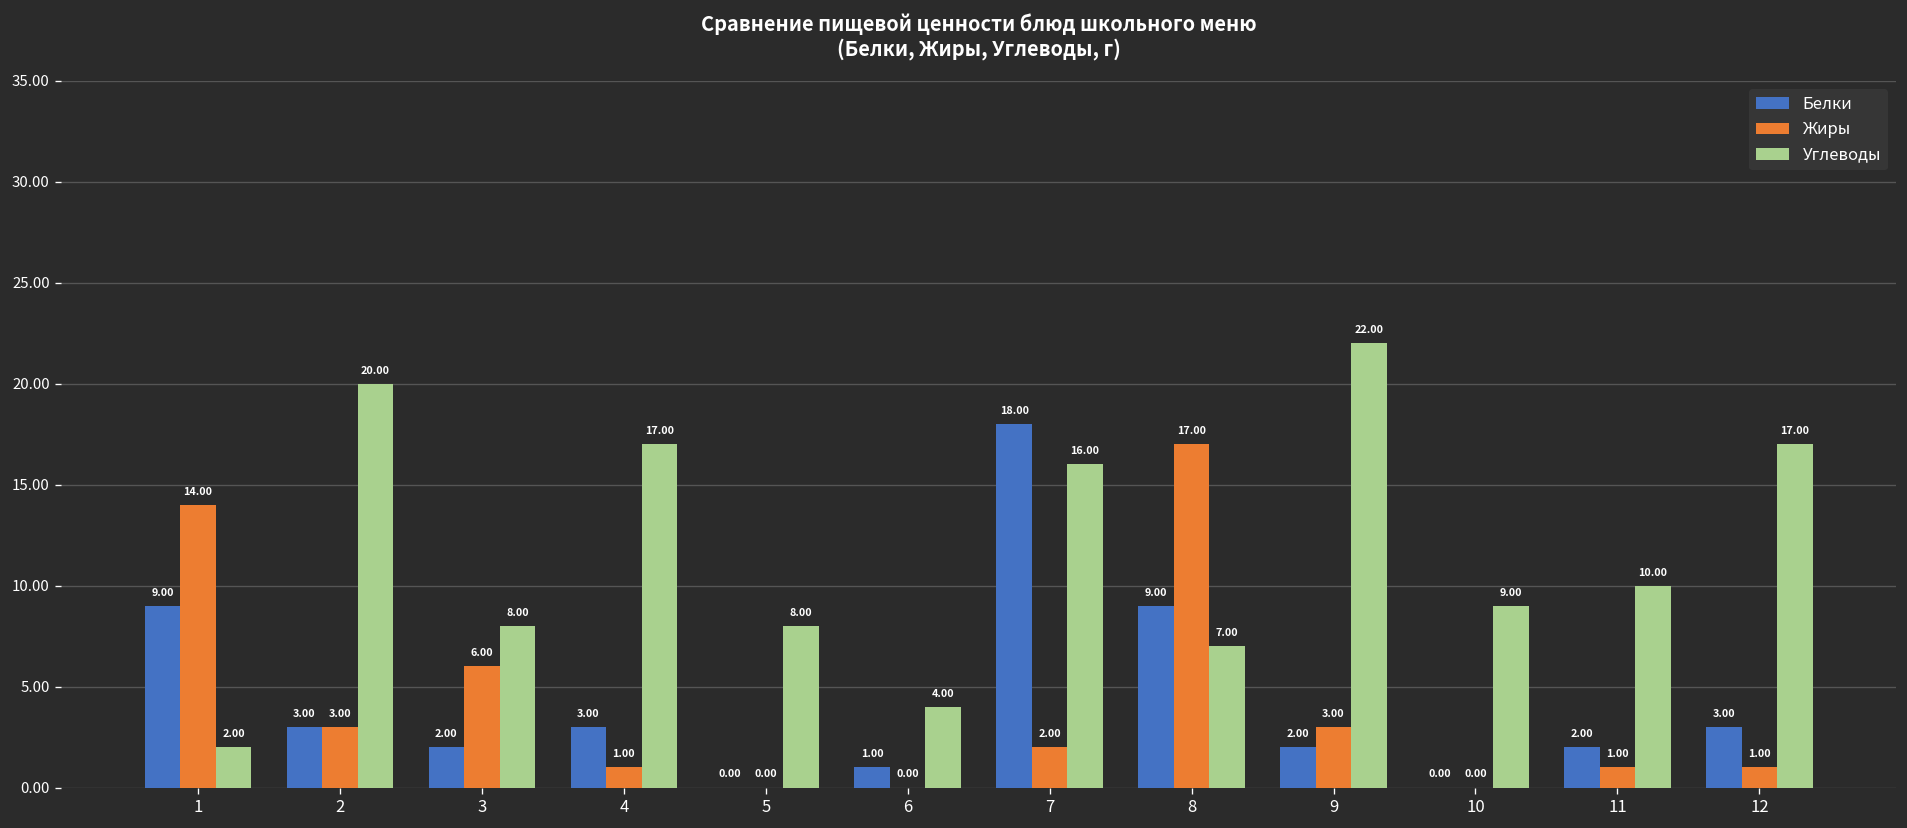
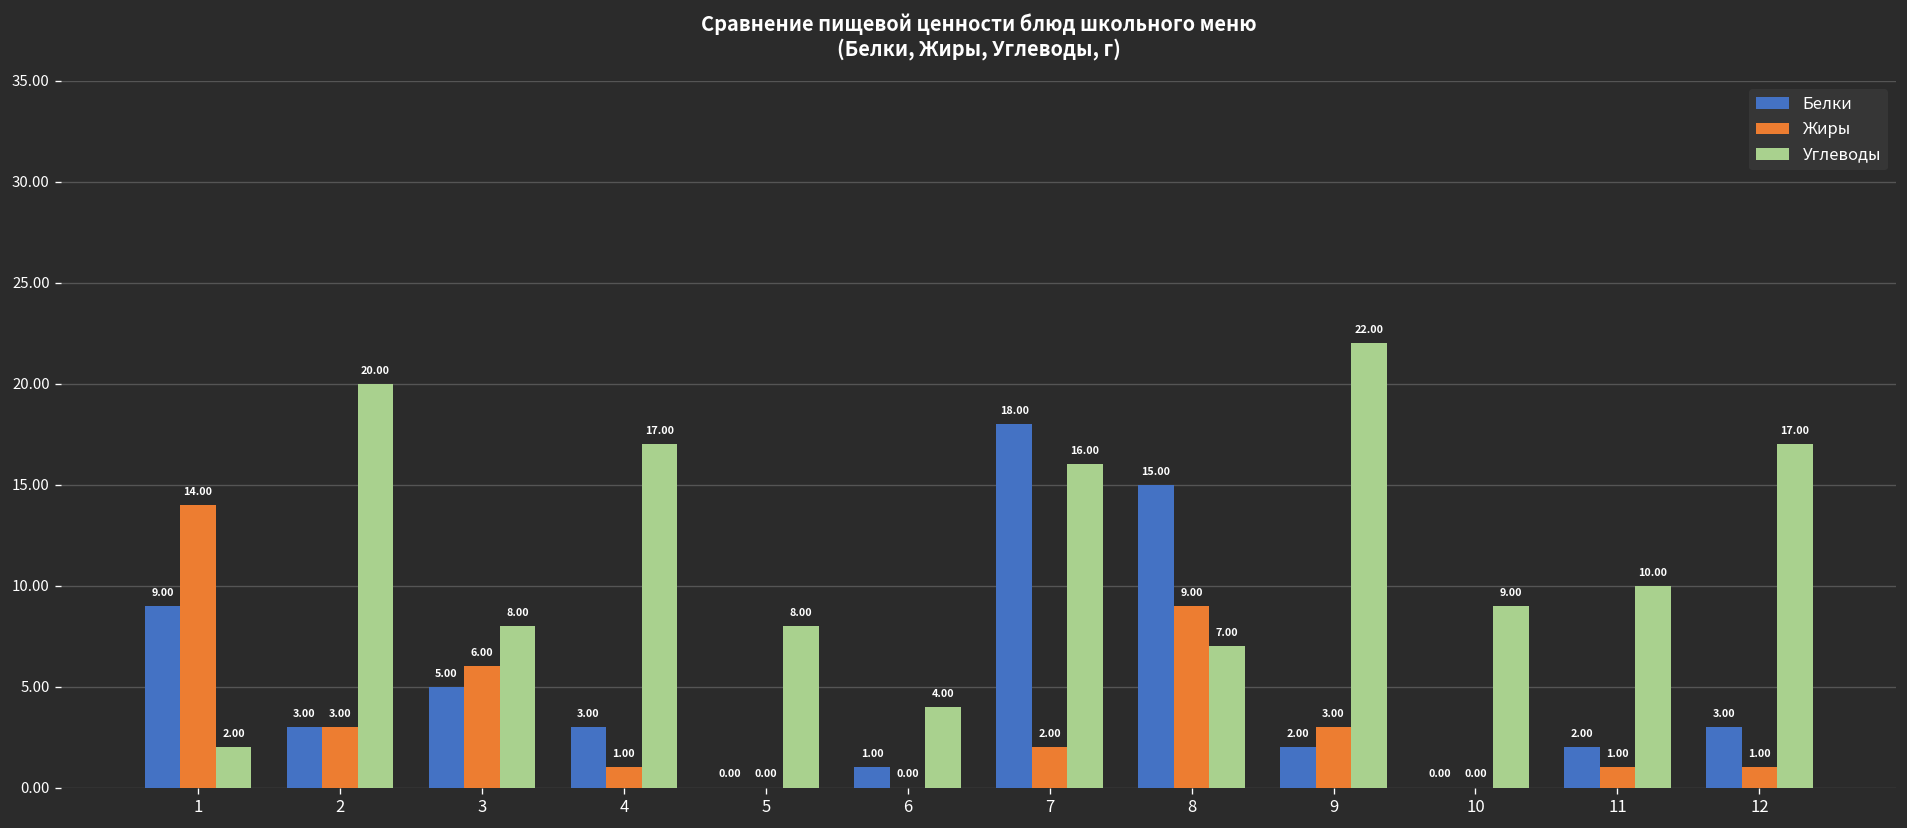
Белки, 3: 2.00 -> 5.00
Белки, 8: 9.00 -> 15.00
Жиры, 8: 17.00 -> 9.00
